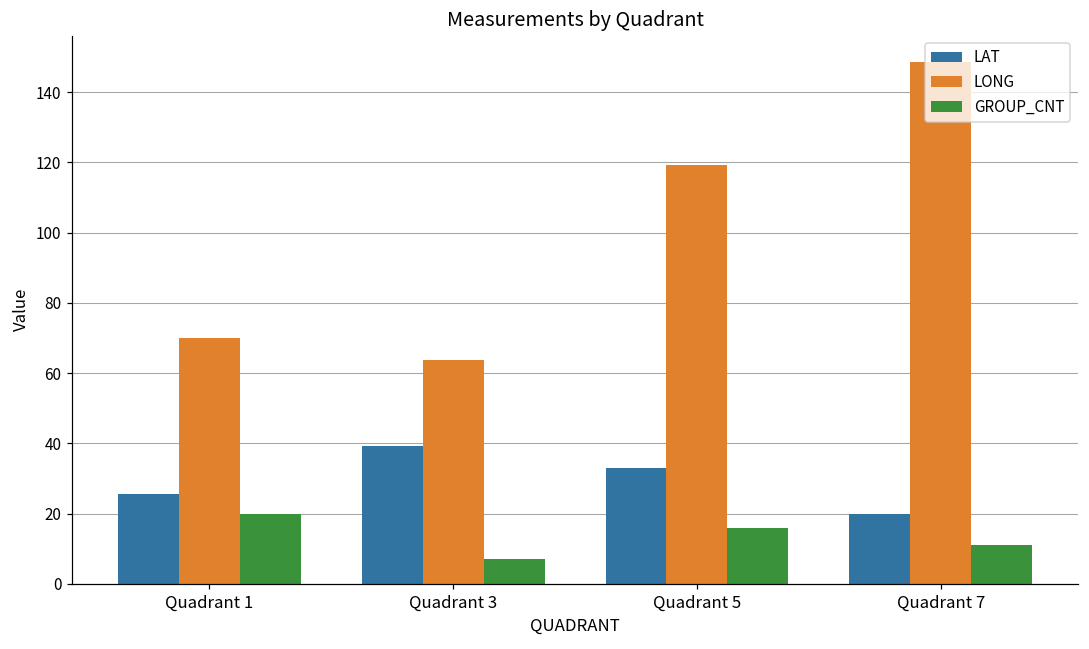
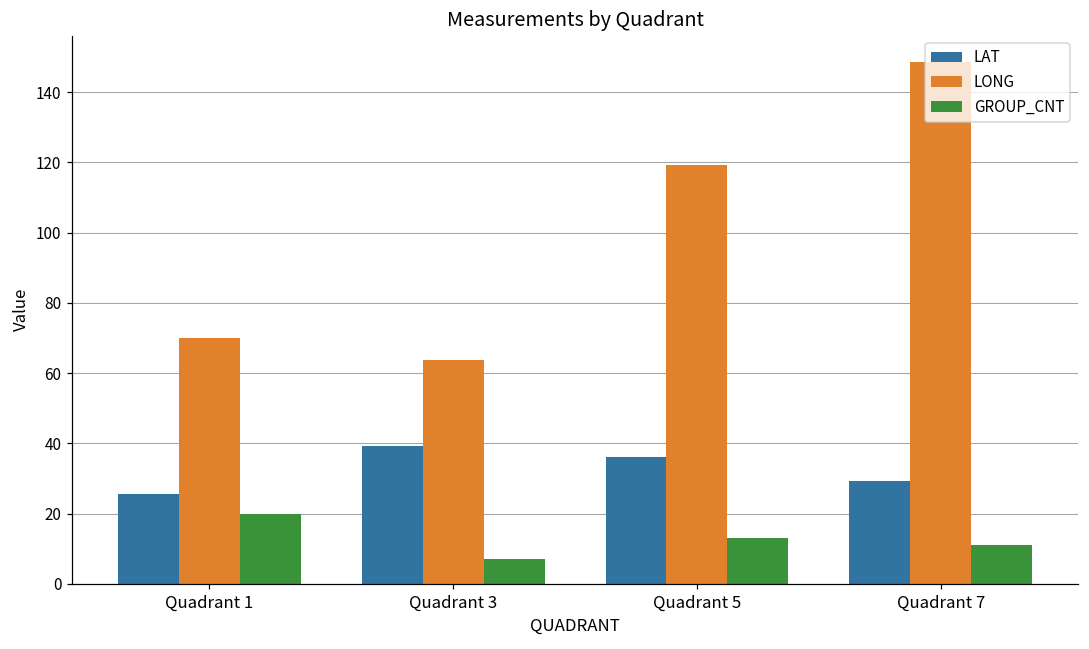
LAT, Quadrant 5: 33 -> 36
GROUP_CNT, Quadrant 5: 16 -> 13
LAT, Quadrant 7: 20 -> 29
